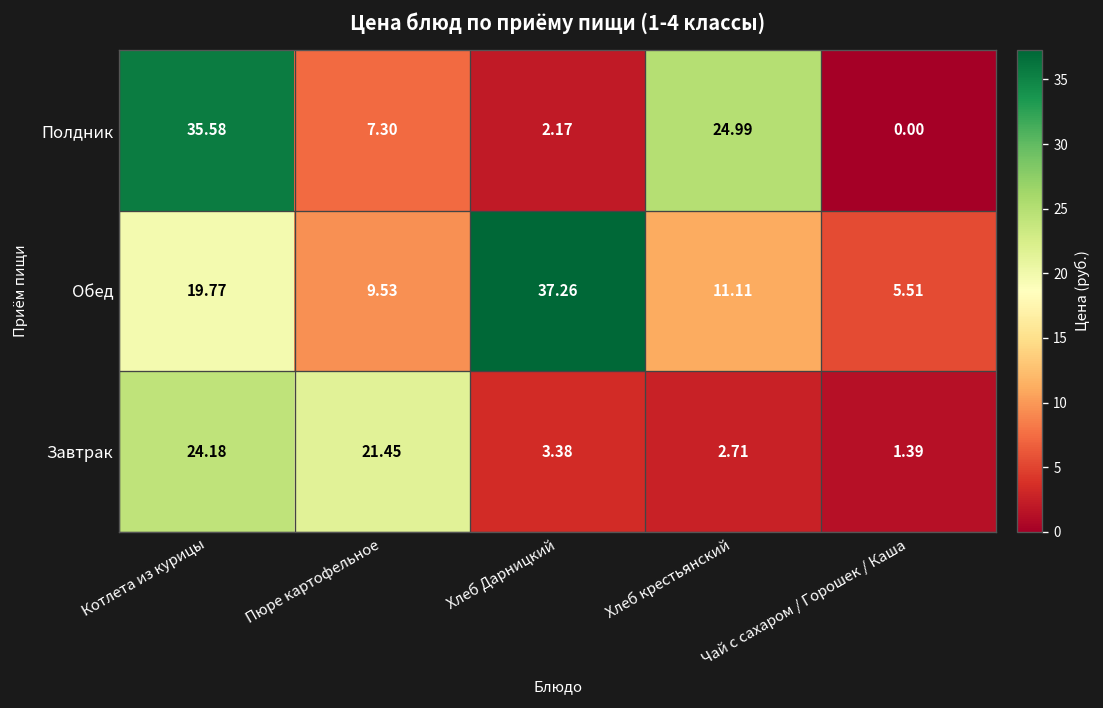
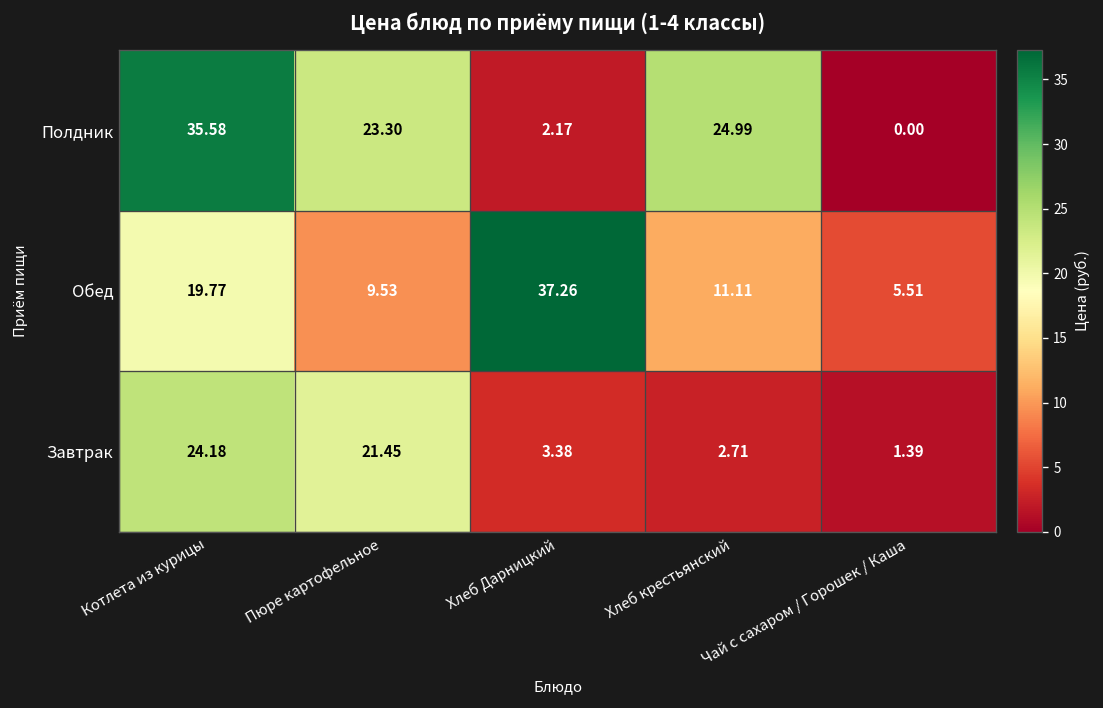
Полдник, Пюре картофельное: 7.30 -> 23.30
